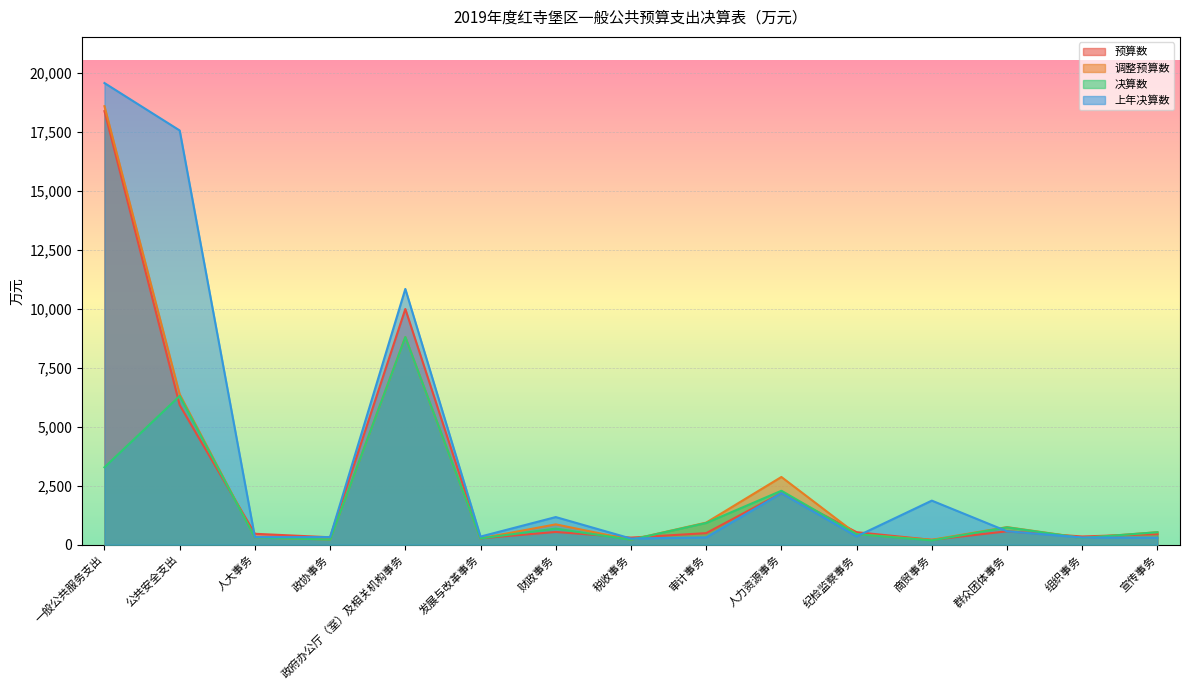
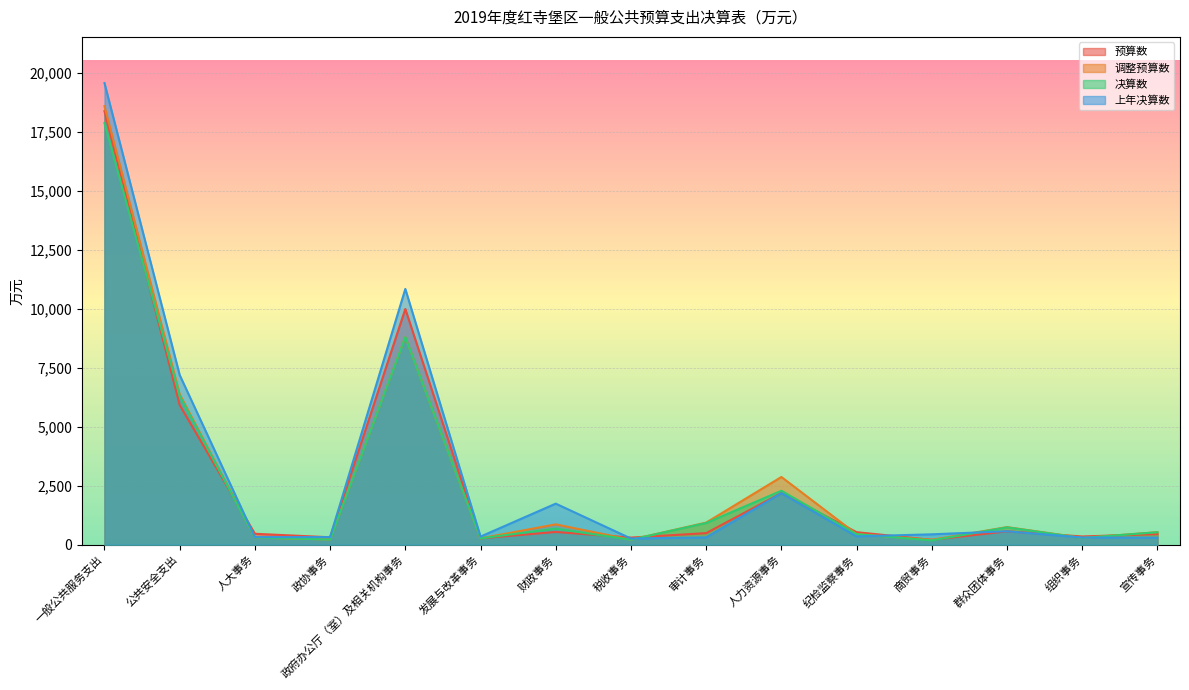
决算数, 一般公共服务支出: 3,300 -> 17,900
上年决算数, 公共安全支出: 17,600 -> 7,200
上年决算数, 财政事务: 1,200 -> 1,700
上年决算数, 商贸事务: 1,900 -> 400
